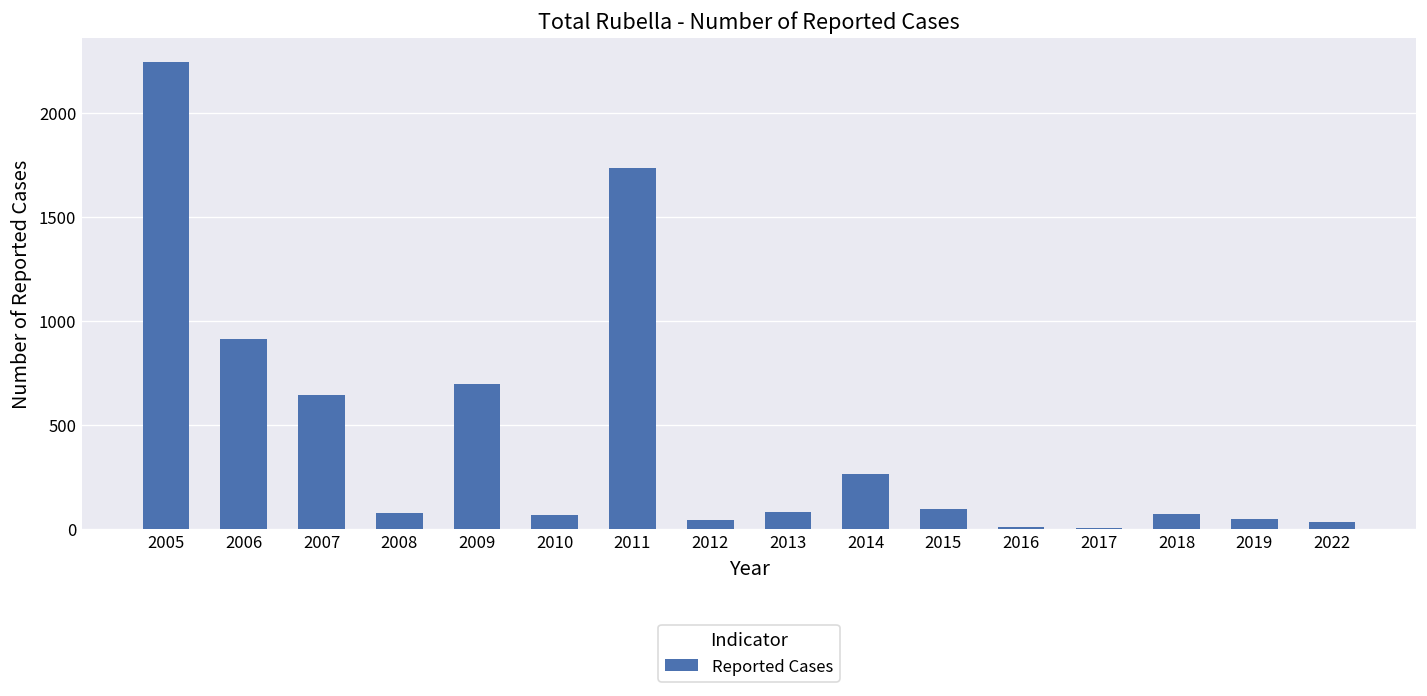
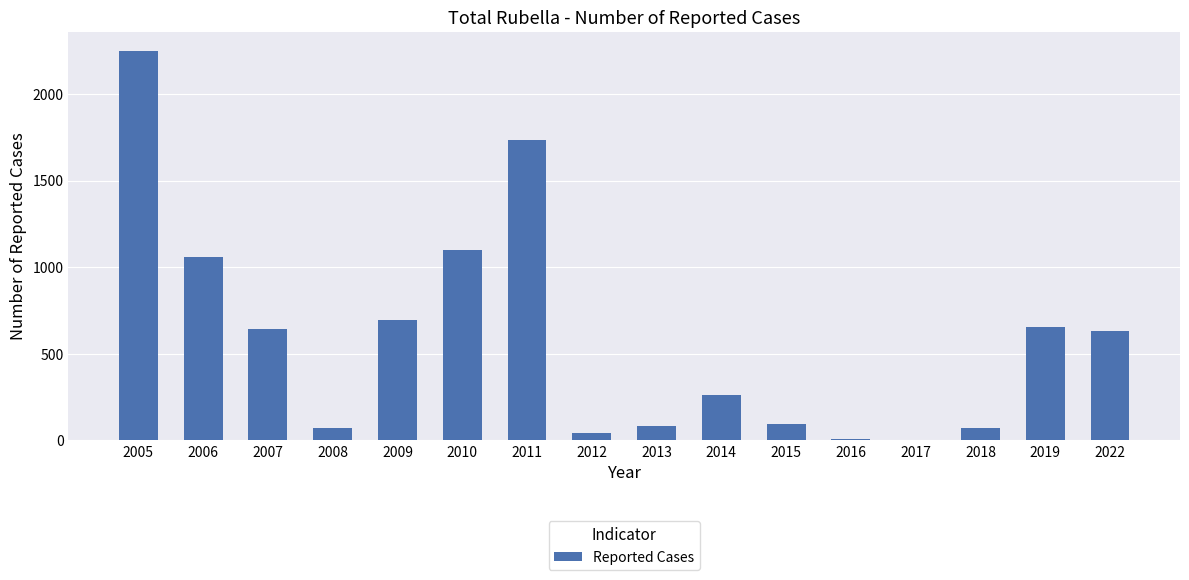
2006: 910 -> 1060
2010: 60 -> 1100
2019: 40 -> 650
2022: 30 -> 630
